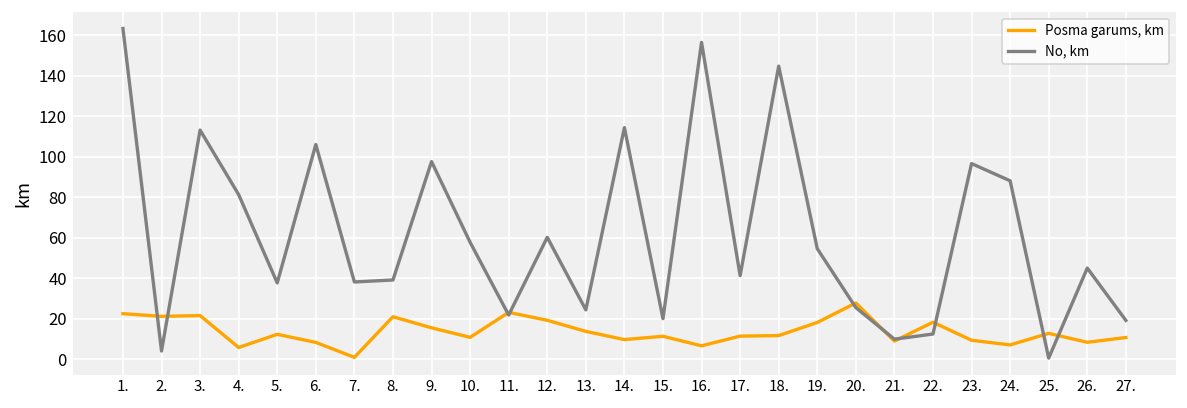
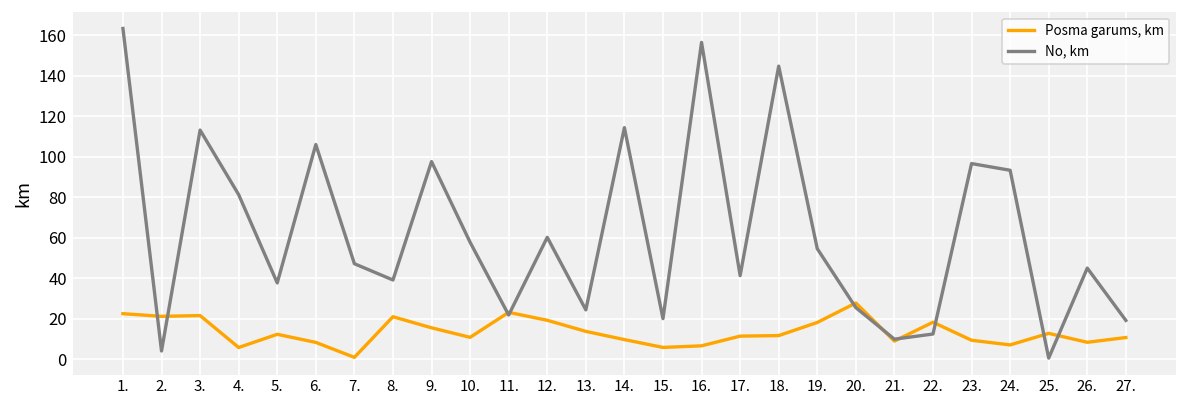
No, km, 7.: 38 -> 47
Posma garums, km, 15.: 11 -> 6
No, km, 24.: 88 -> 93
